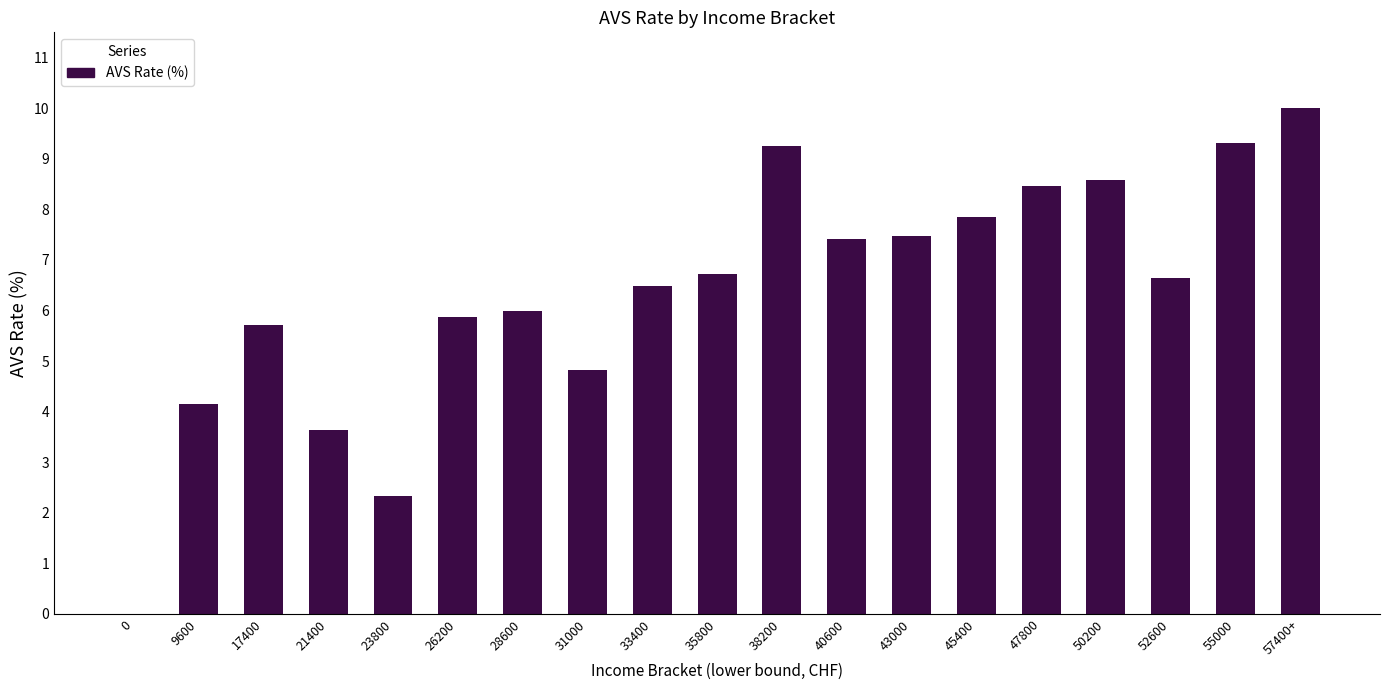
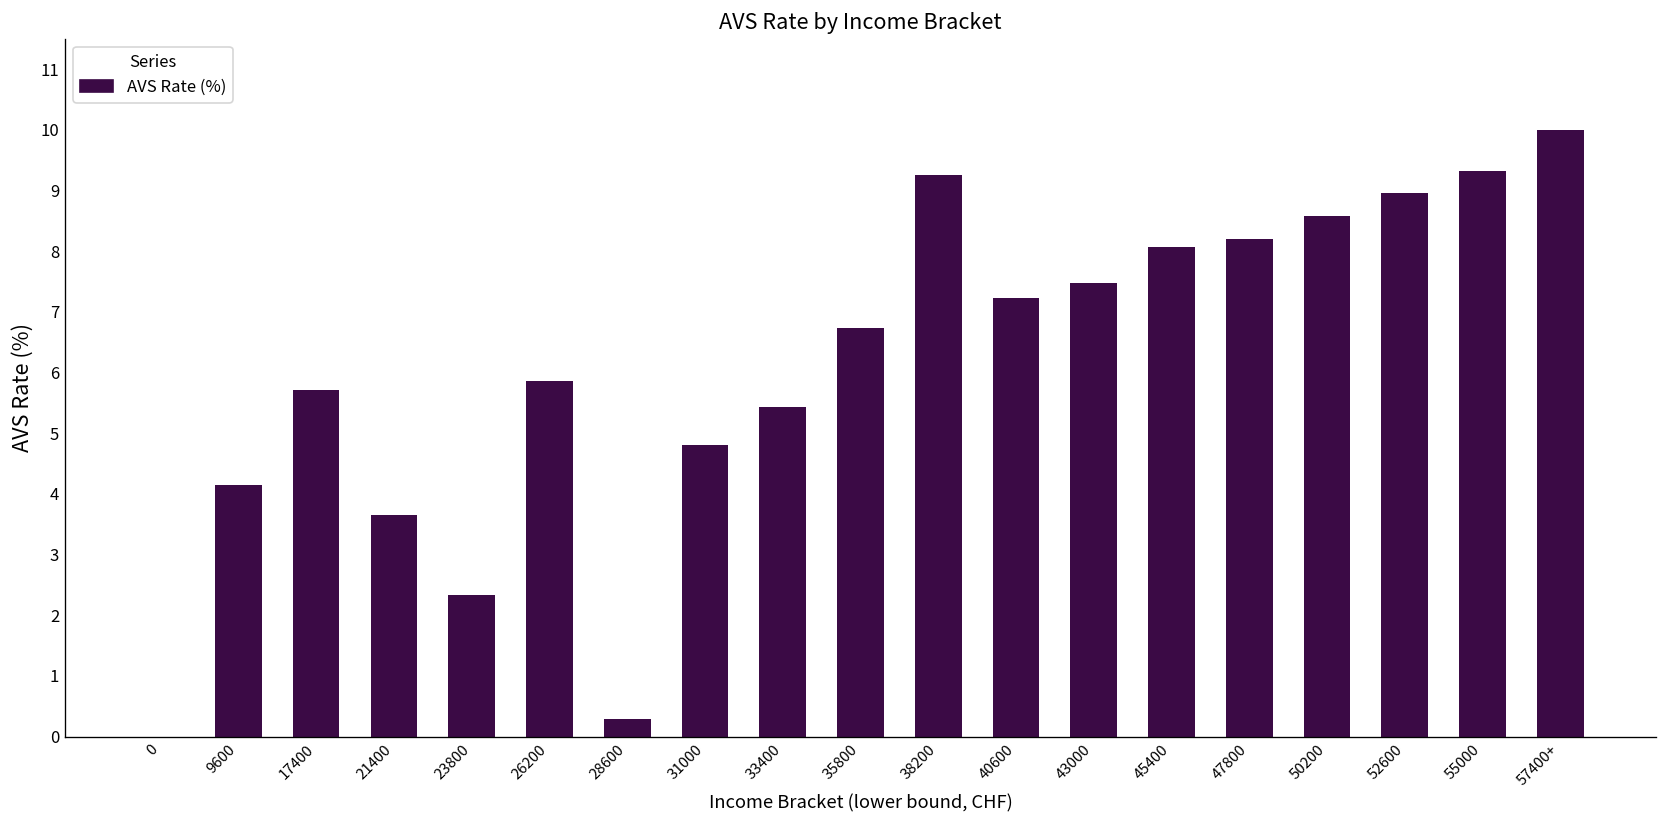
28600: 6.0 -> 0.3
33400: 6.5 -> 5.4
40600: 7.4 -> 7.2
45400: 7.8 -> 8.1
47800: 8.5 -> 8.2
52600: 6.6 -> 9.0
